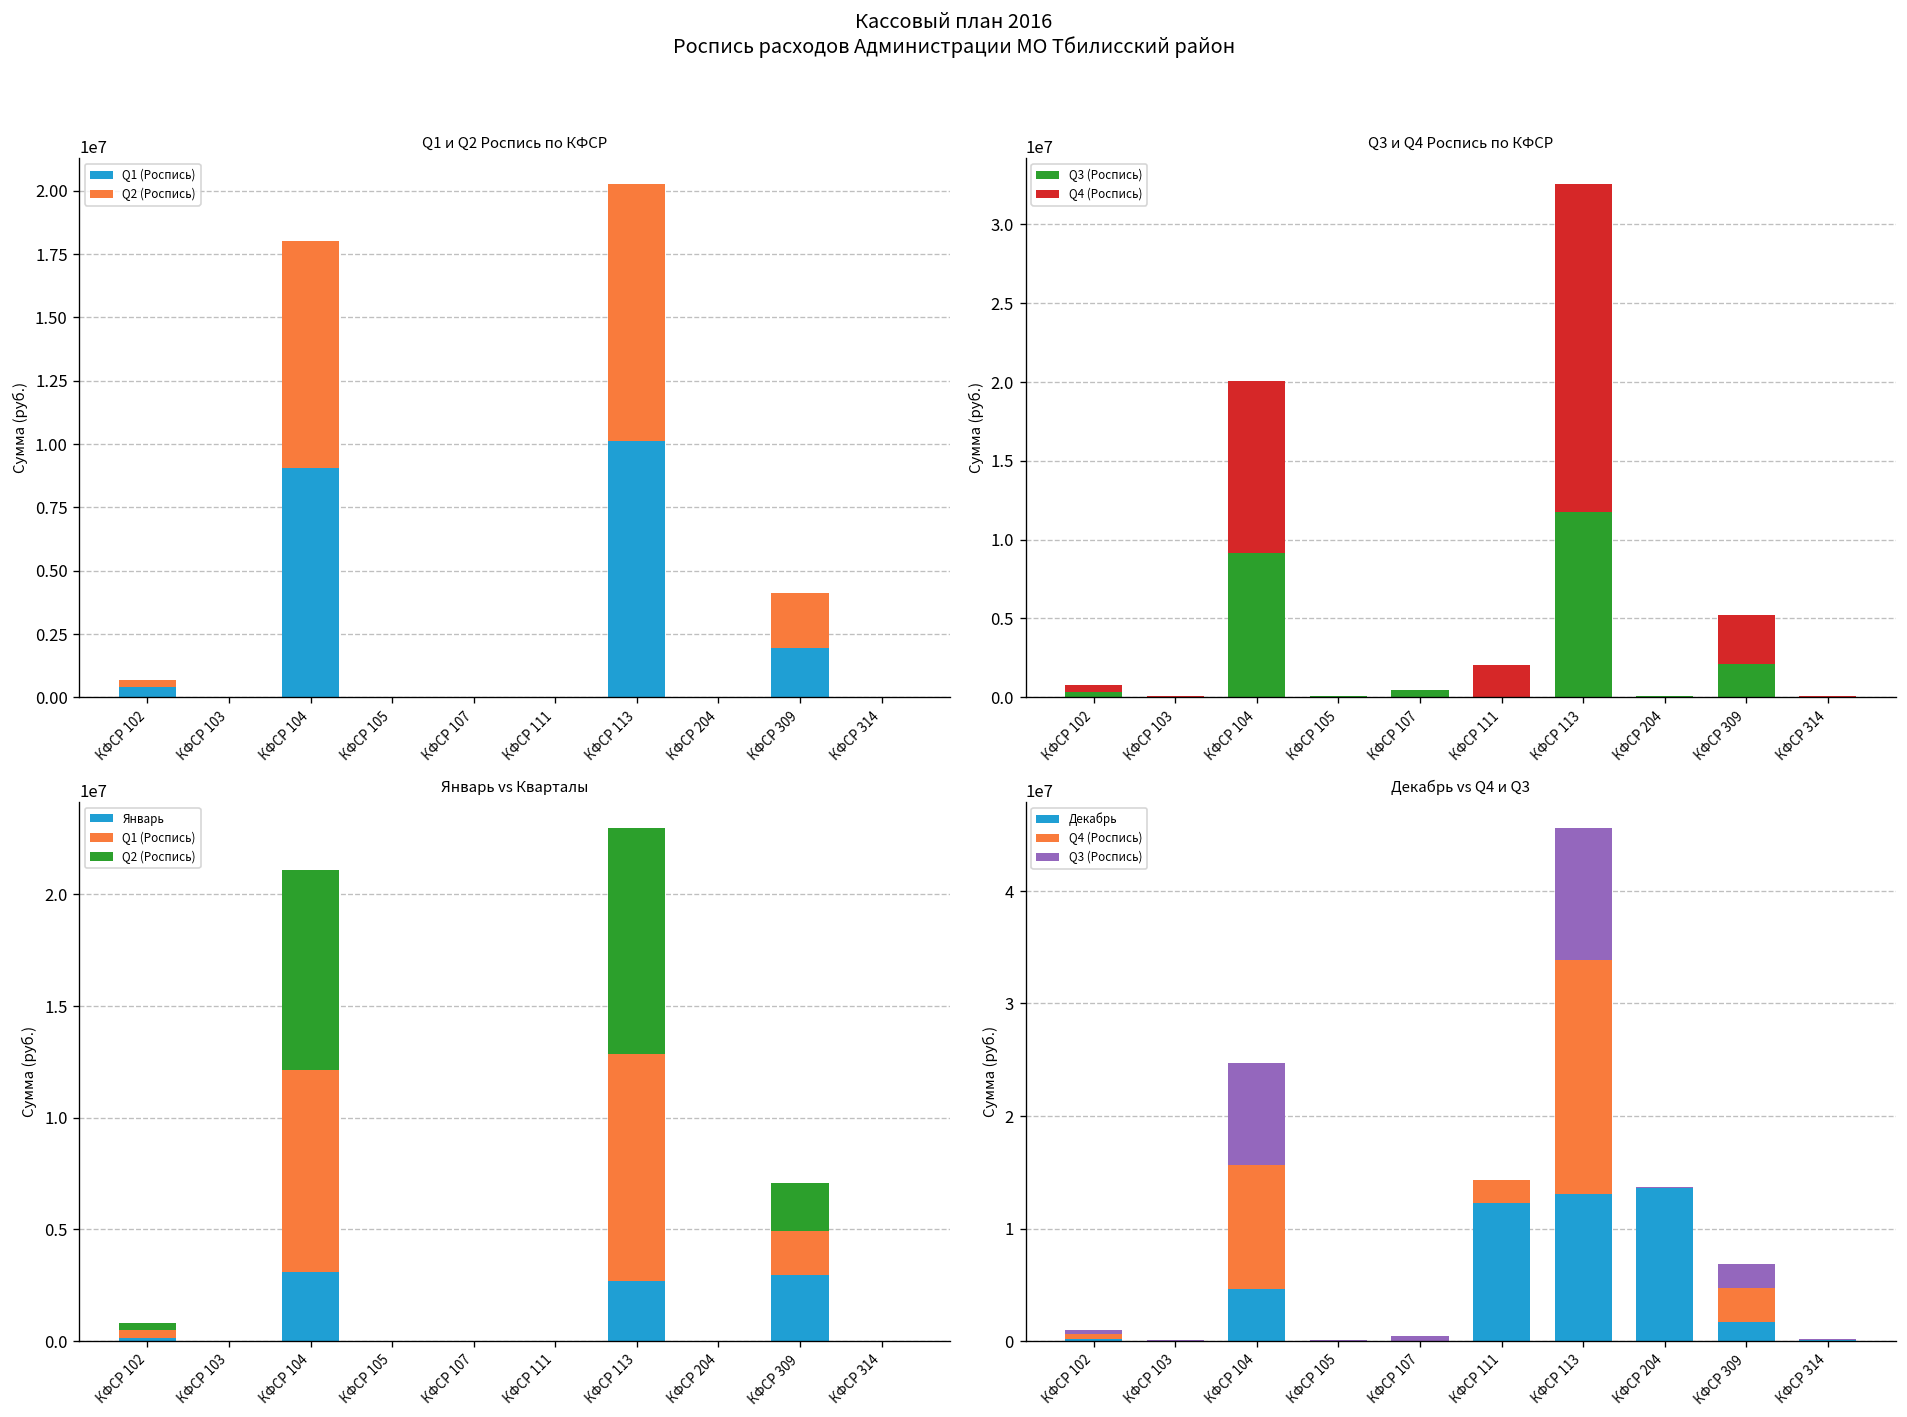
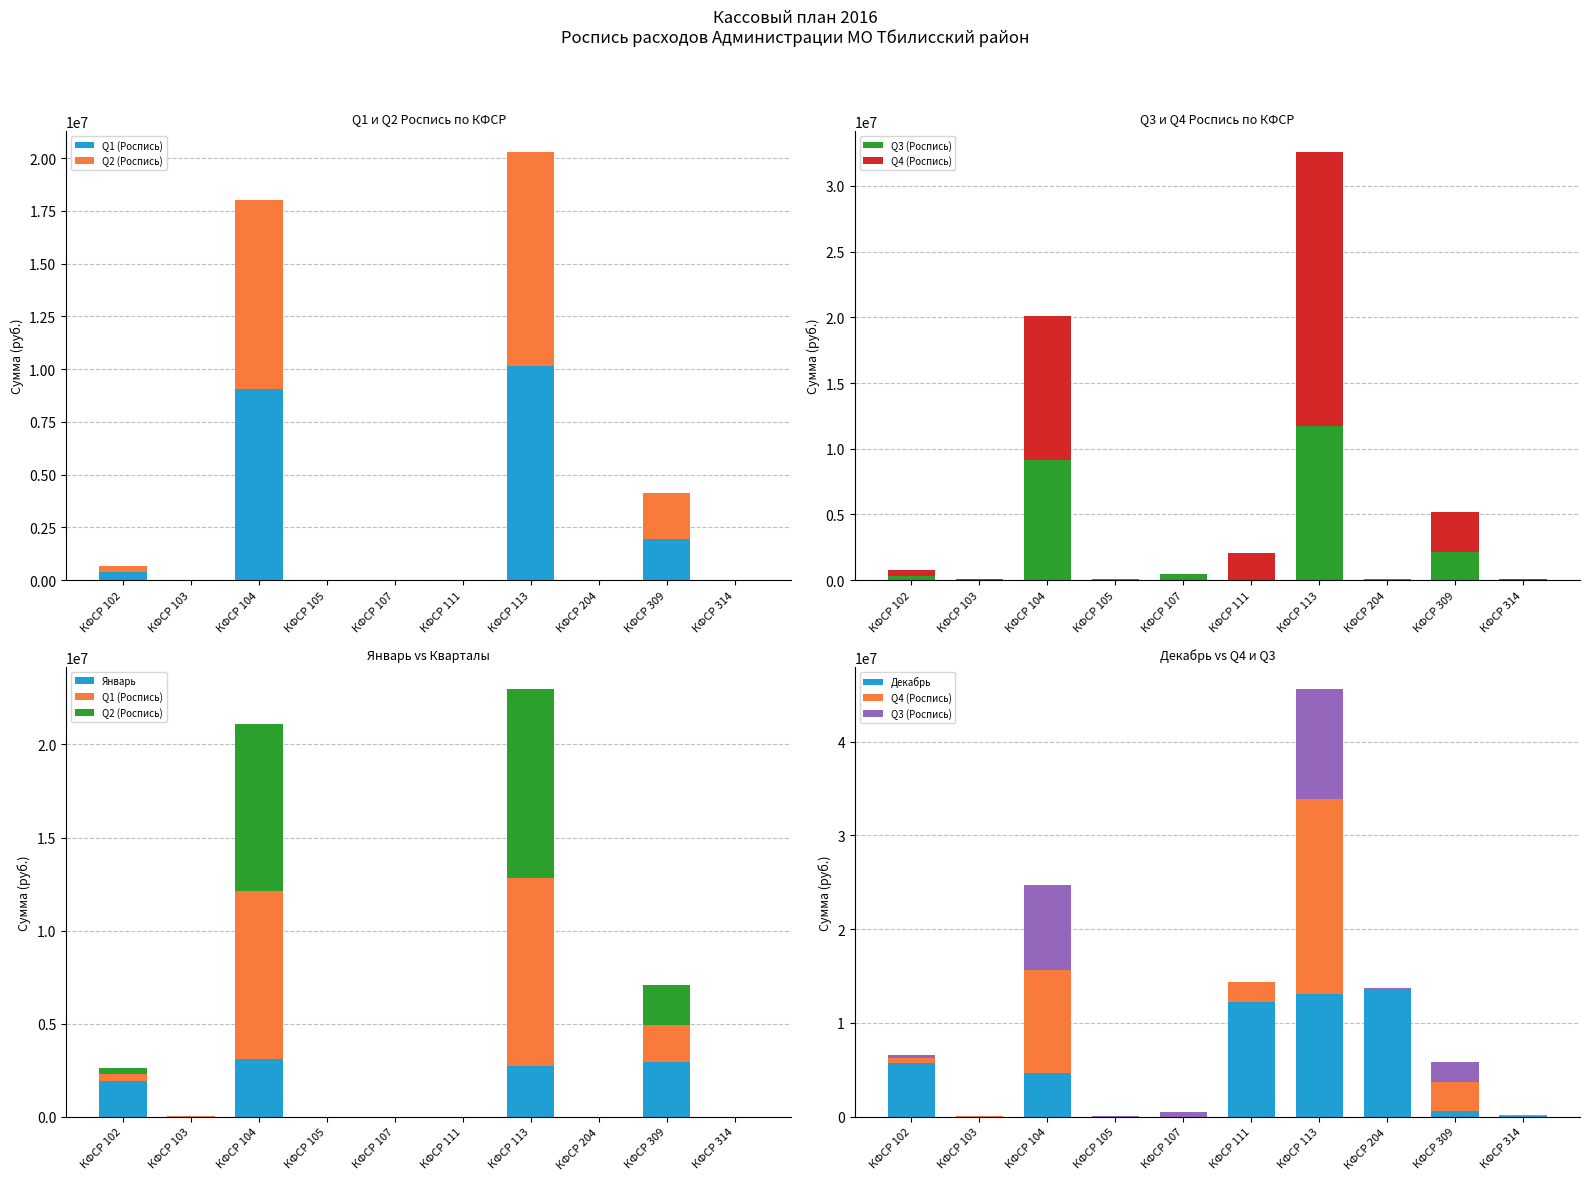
Январь vs Кварталы, Январь, КФСР 102: 100000 -> 1900000
Декабрь vs Q4 и Q3, Декабрь, КФСР 102: 0 -> 6000000
Декабрь vs Q4 и Q3, Декабрь, КФСР 309: 2000000 -> 1000000
